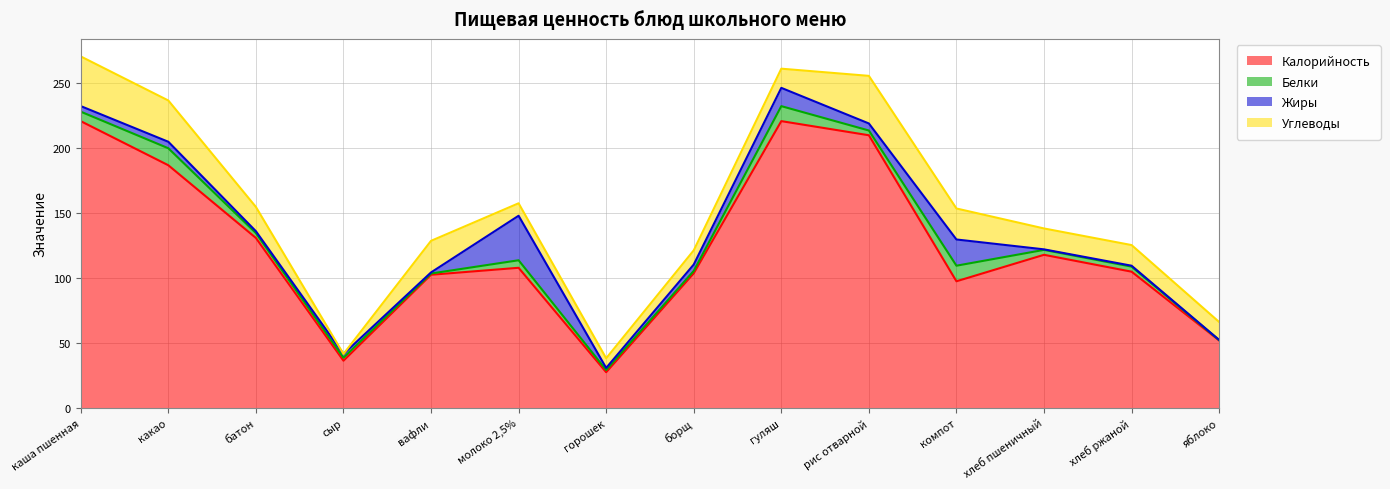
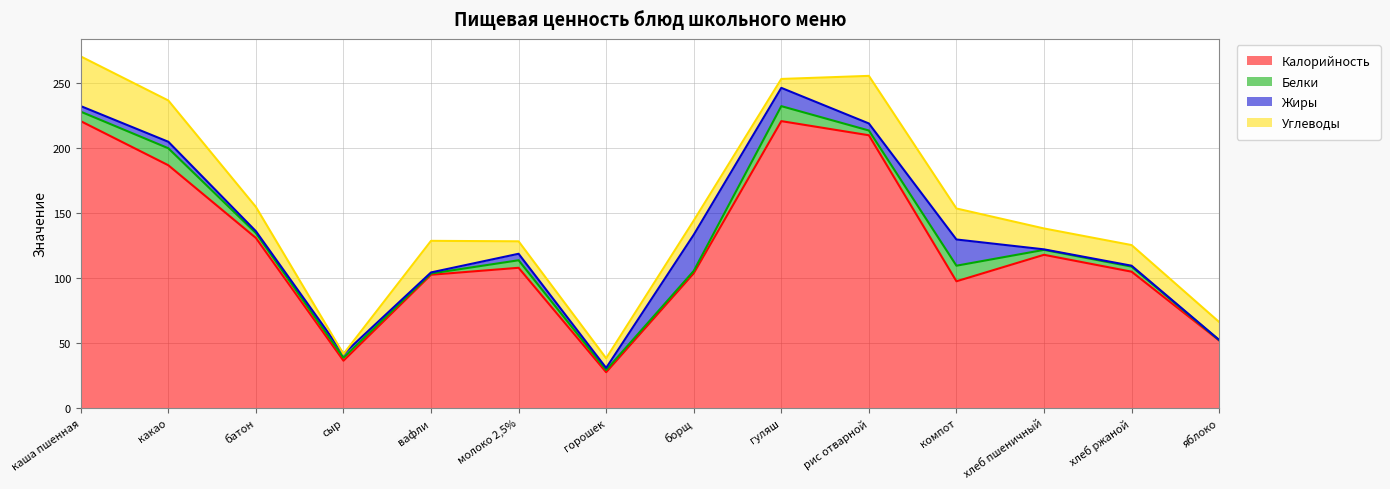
Жиры, молоко 2,5%: 34 -> 5
Жиры, борщ: 5 -> 28
Углеводы, гуляш: 15 -> 7
